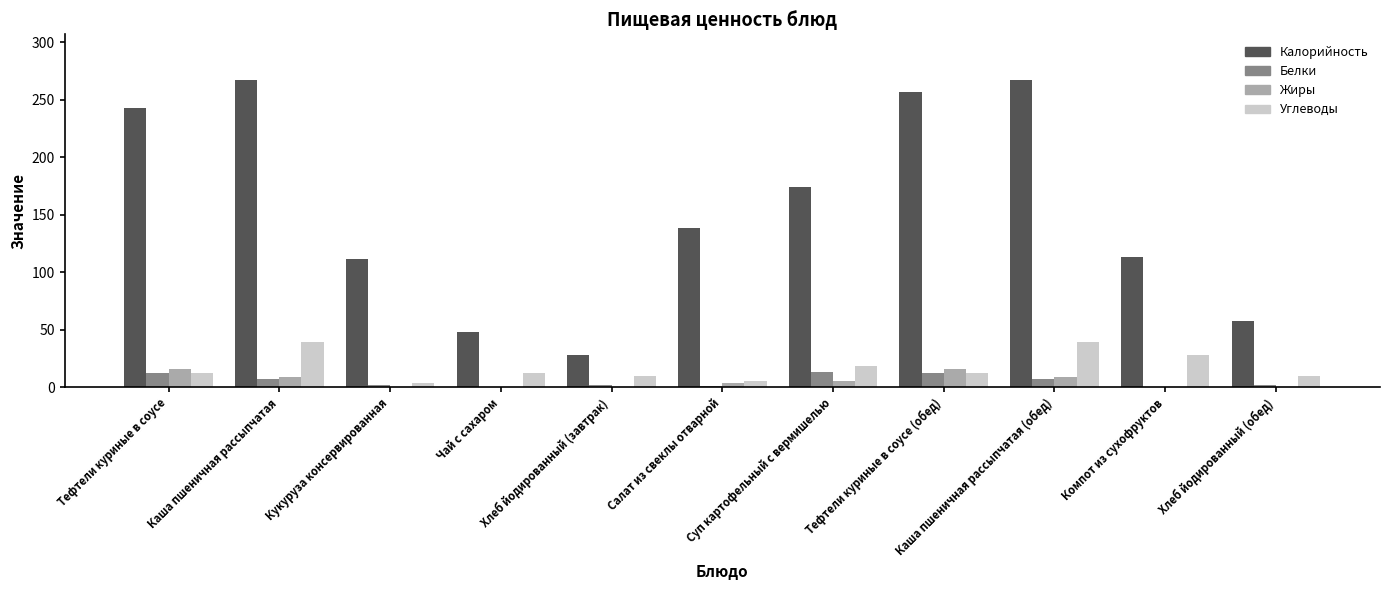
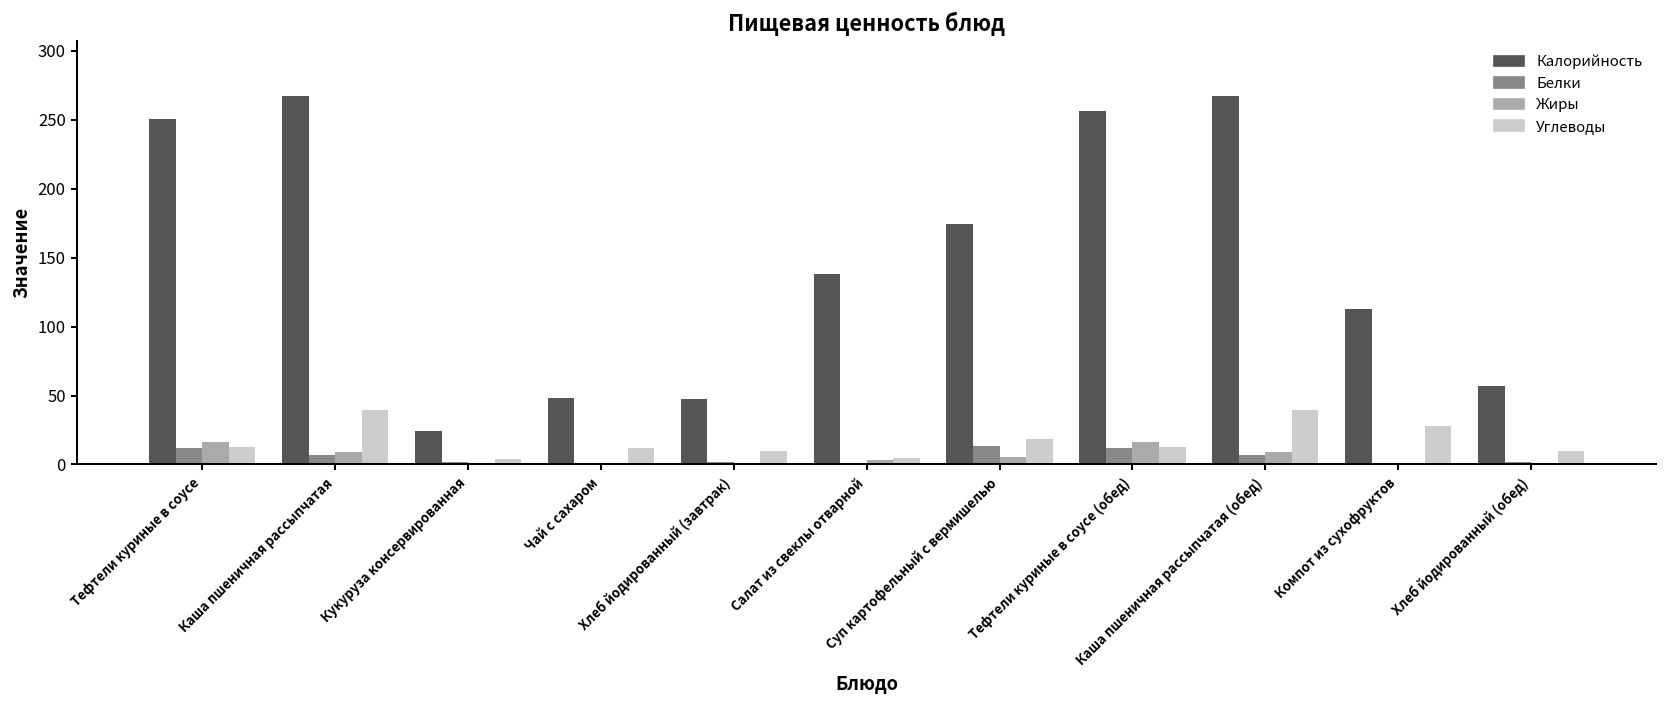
Калорийность, Тефтели куриные в соусе: 243 -> 251
Калорийность, Кукуруза консервированная: 112 -> 25
Калорийность, Хлеб йодированный (завтрак): 28 -> 47
